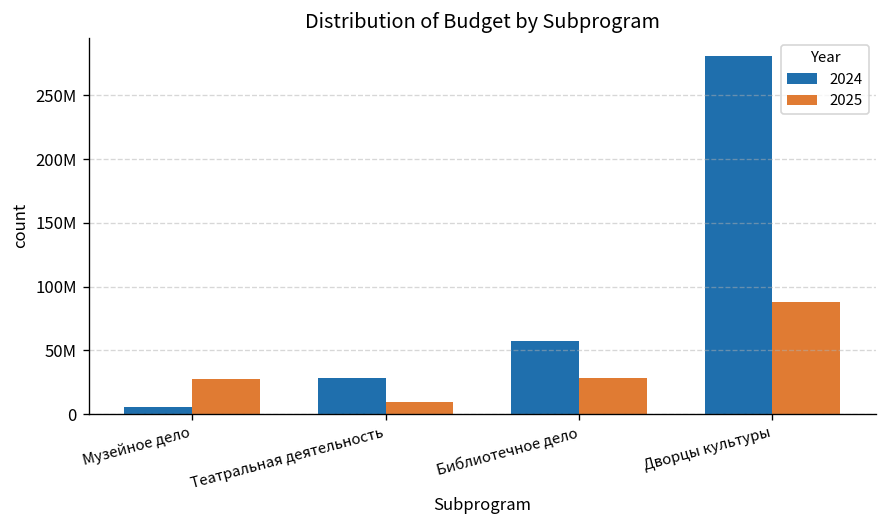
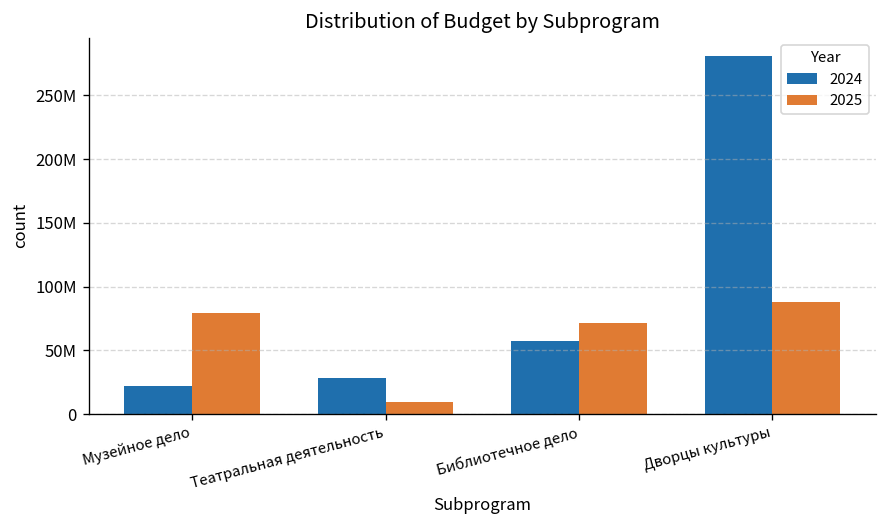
2024, Музейное дело: 6000000 -> 22000000
2025, Музейное дело: 28000000 -> 79000000
2025, Библиотечное дело: 28000000 -> 72000000
